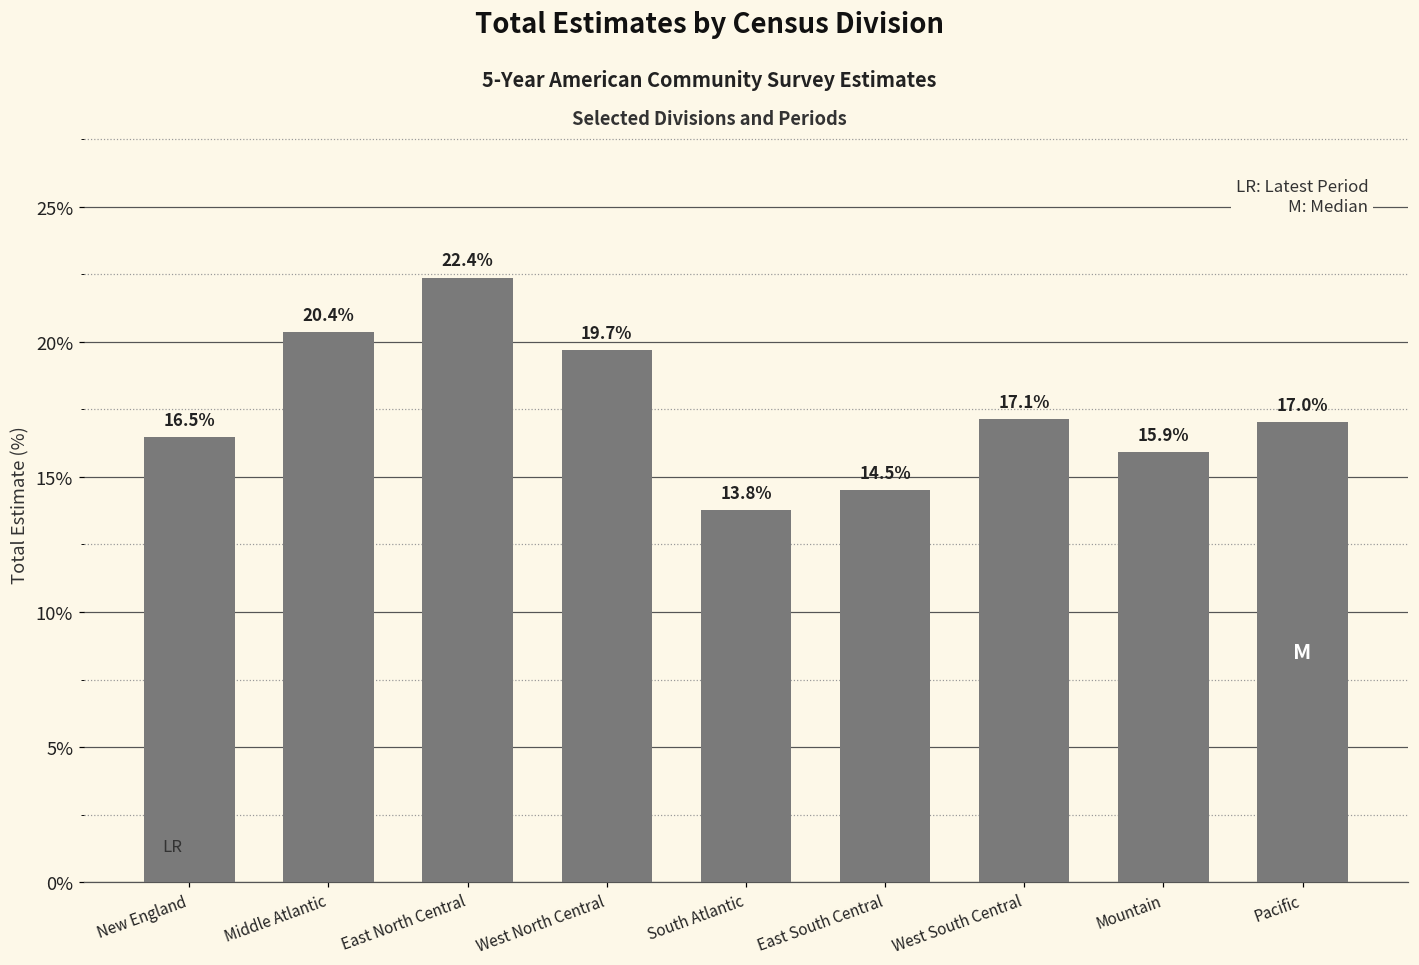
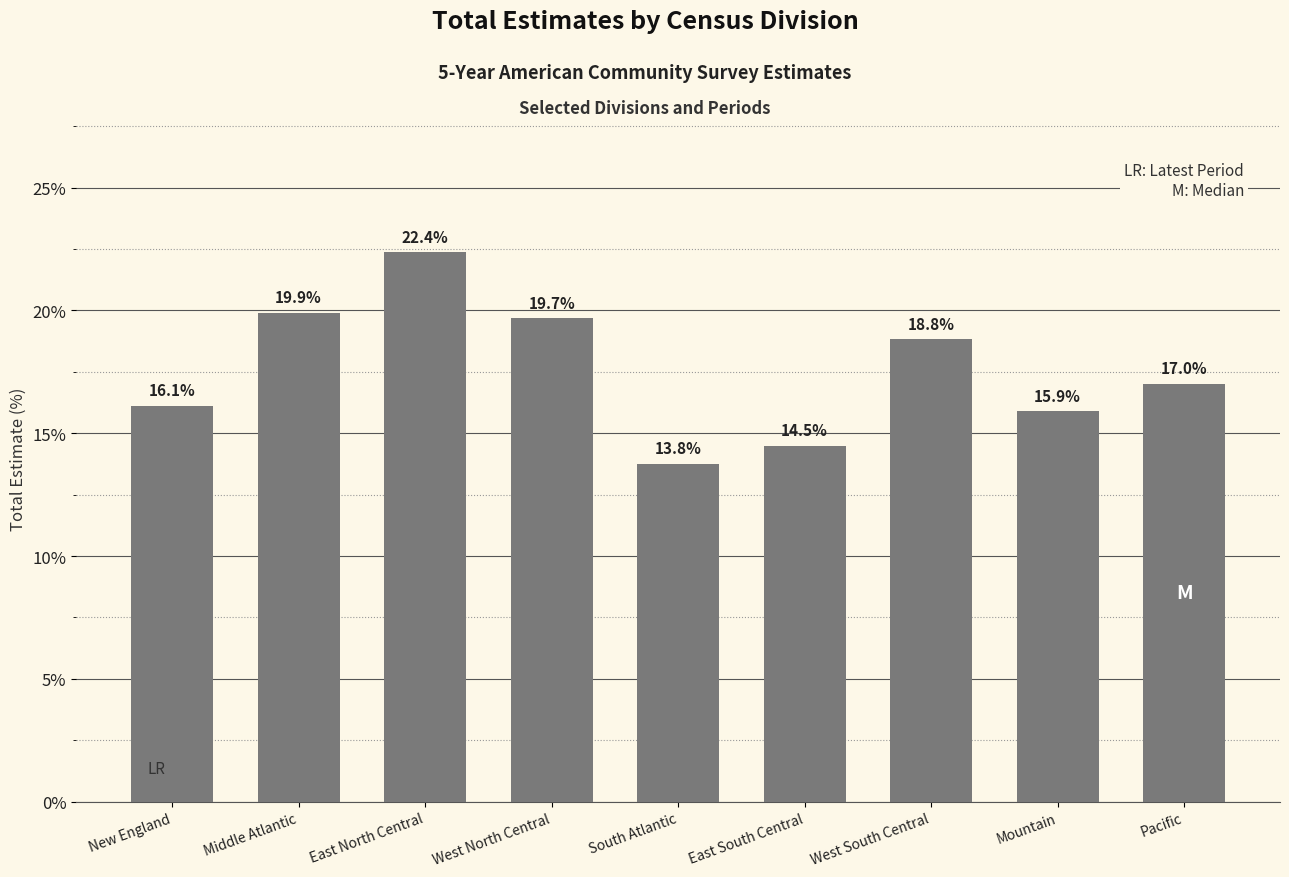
New England: 16.5% -> 16.1%
Middle Atlantic: 20.4% -> 19.9%
West South Central: 17.1% -> 18.8%
